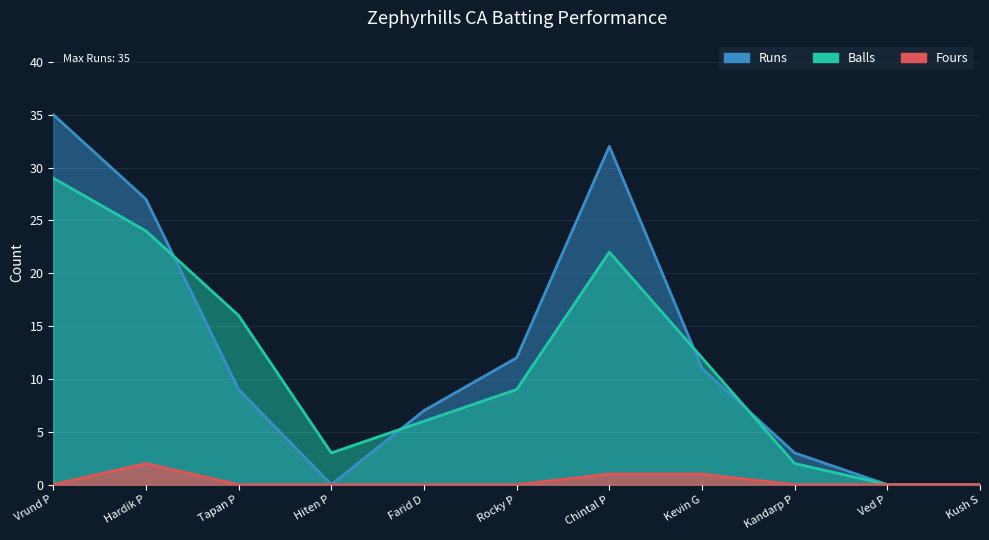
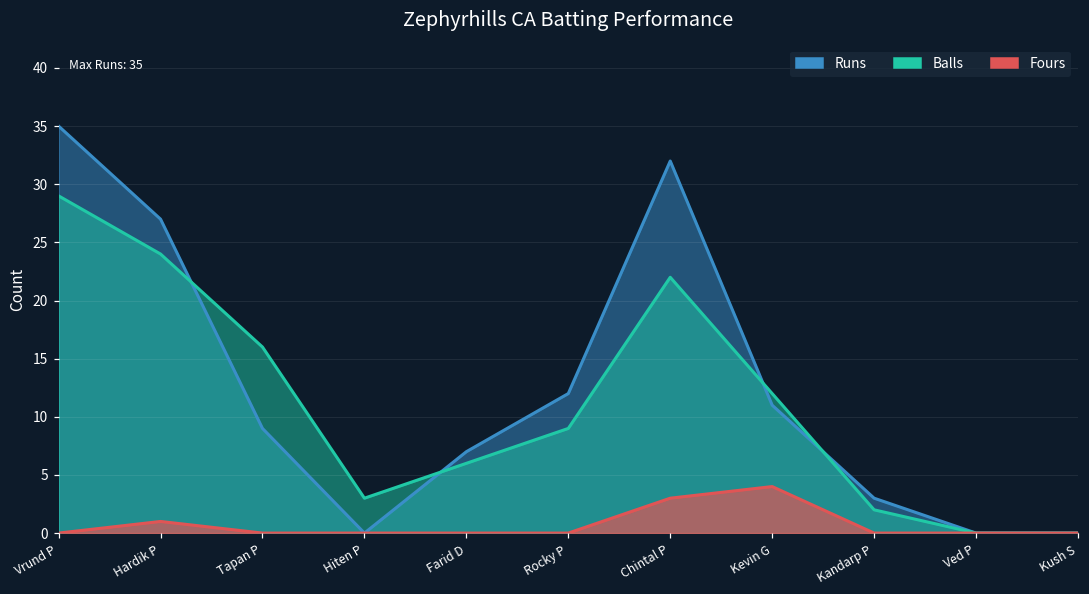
Fours, Hardik P: 2 -> 1
Fours, Chintal P: 1 -> 3
Fours, Kevin G: 1 -> 4
